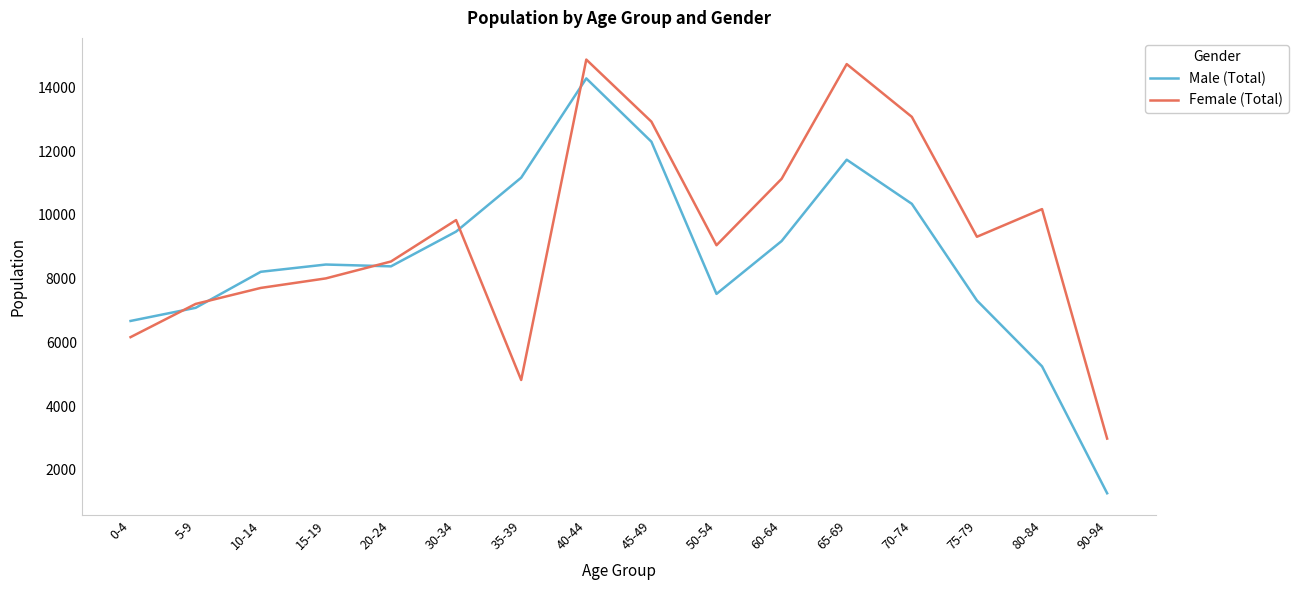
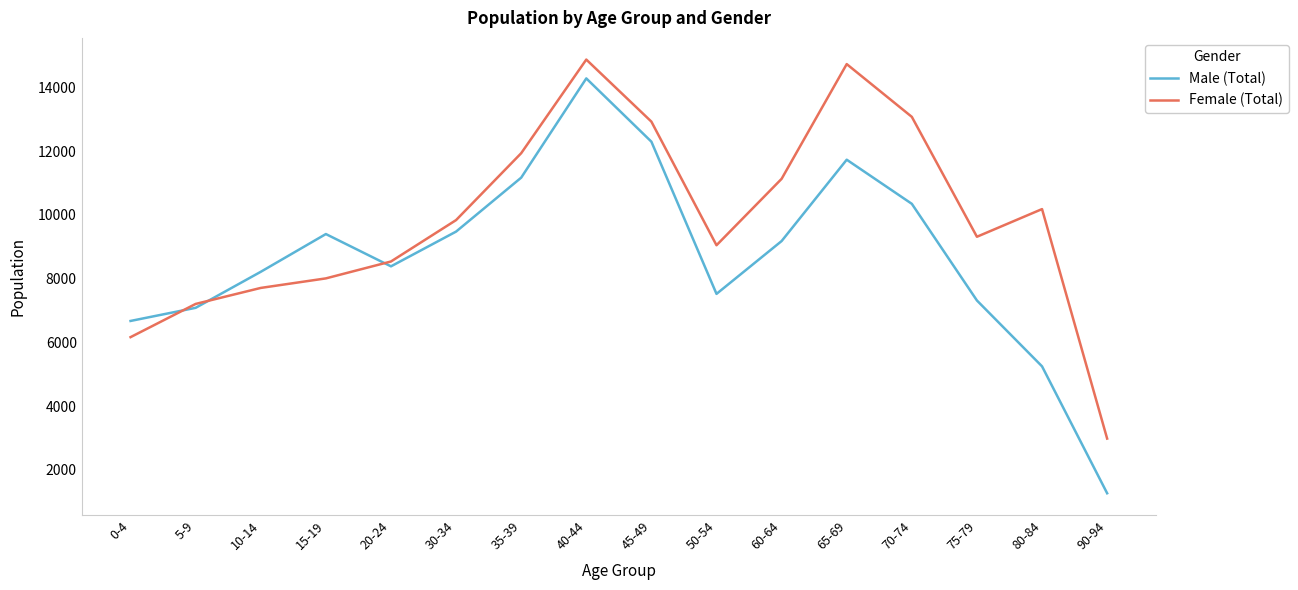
Male (Total), 15-19: 8400 -> 9400
Female (Total), 35-39: 4800 -> 11900
